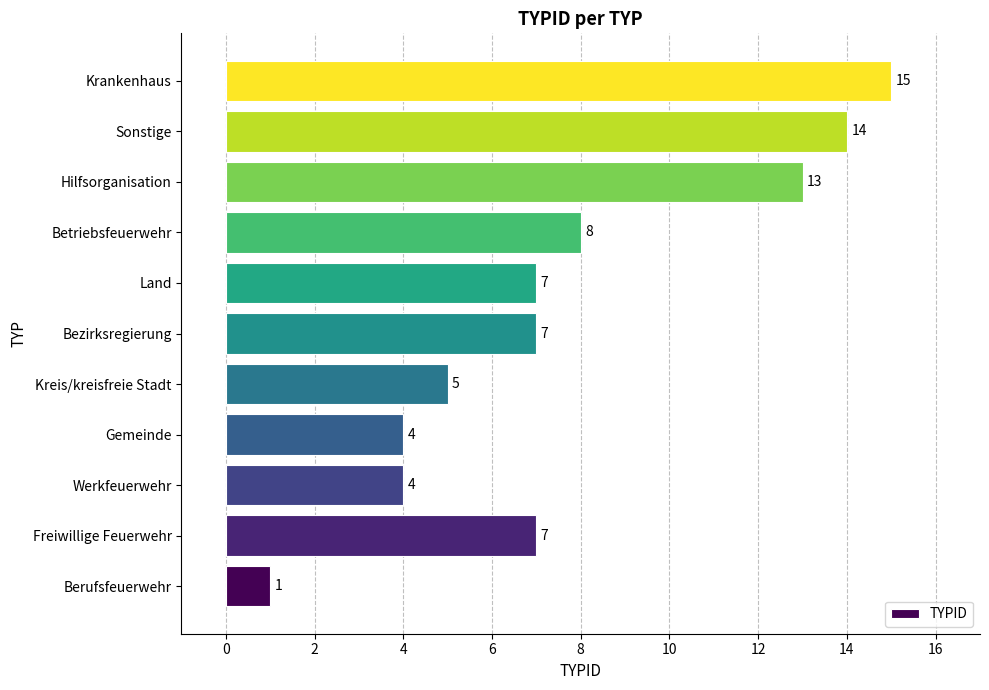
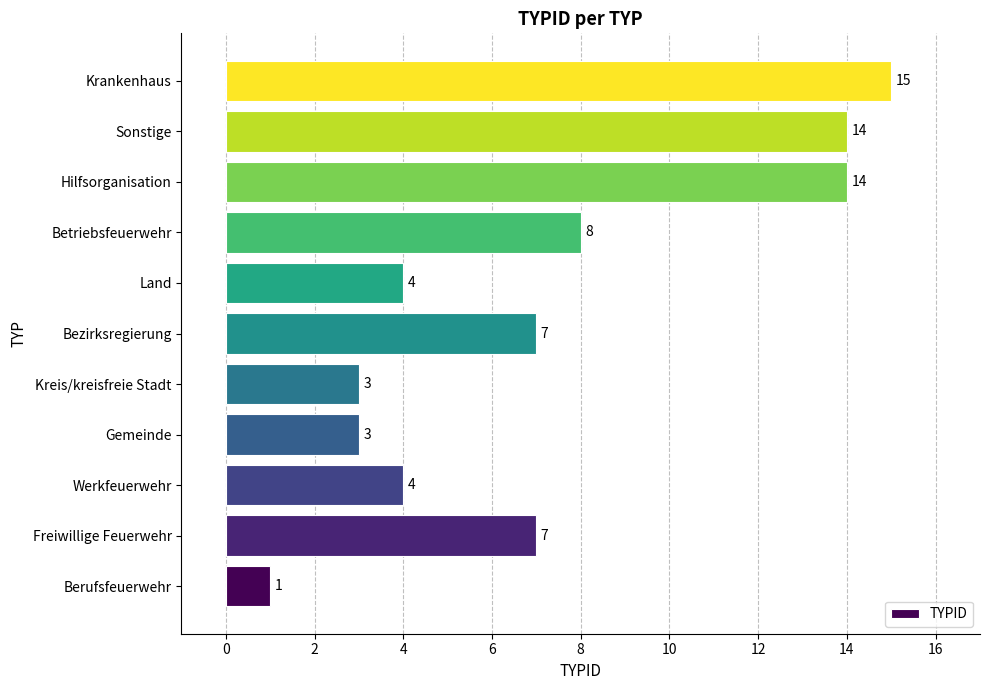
Hilfsorganisation: 13 -> 14
Land: 7 -> 4
Kreis/kreisfreie Stadt: 5 -> 3
Gemeinde: 4 -> 3
